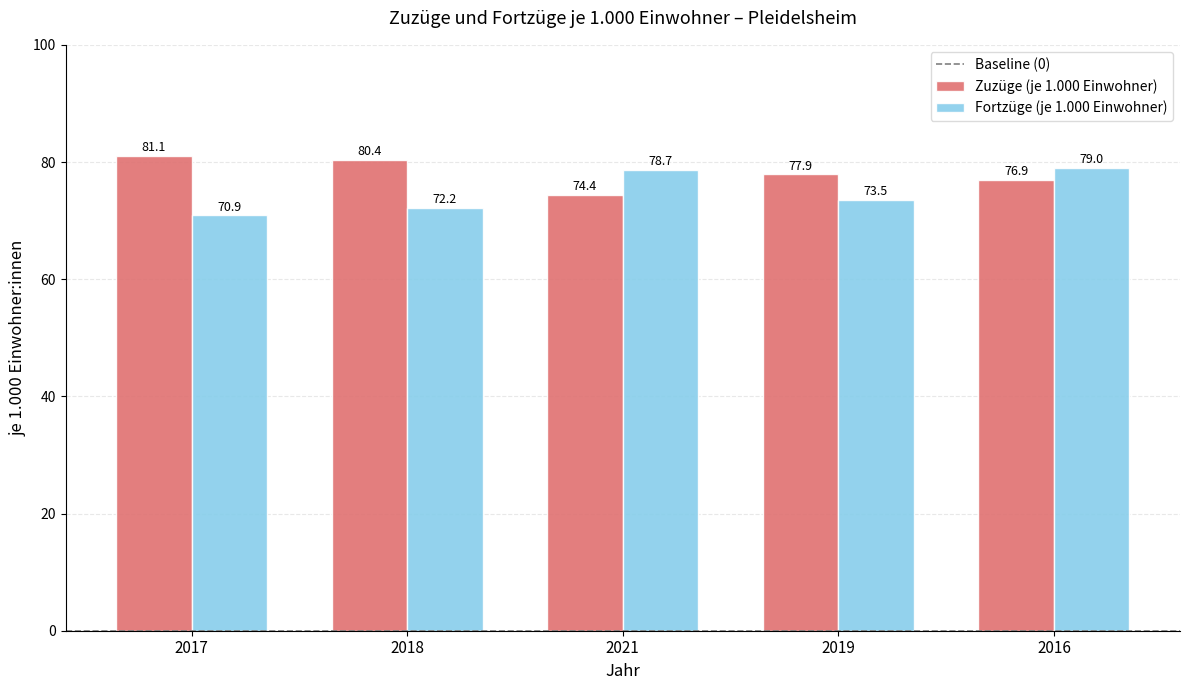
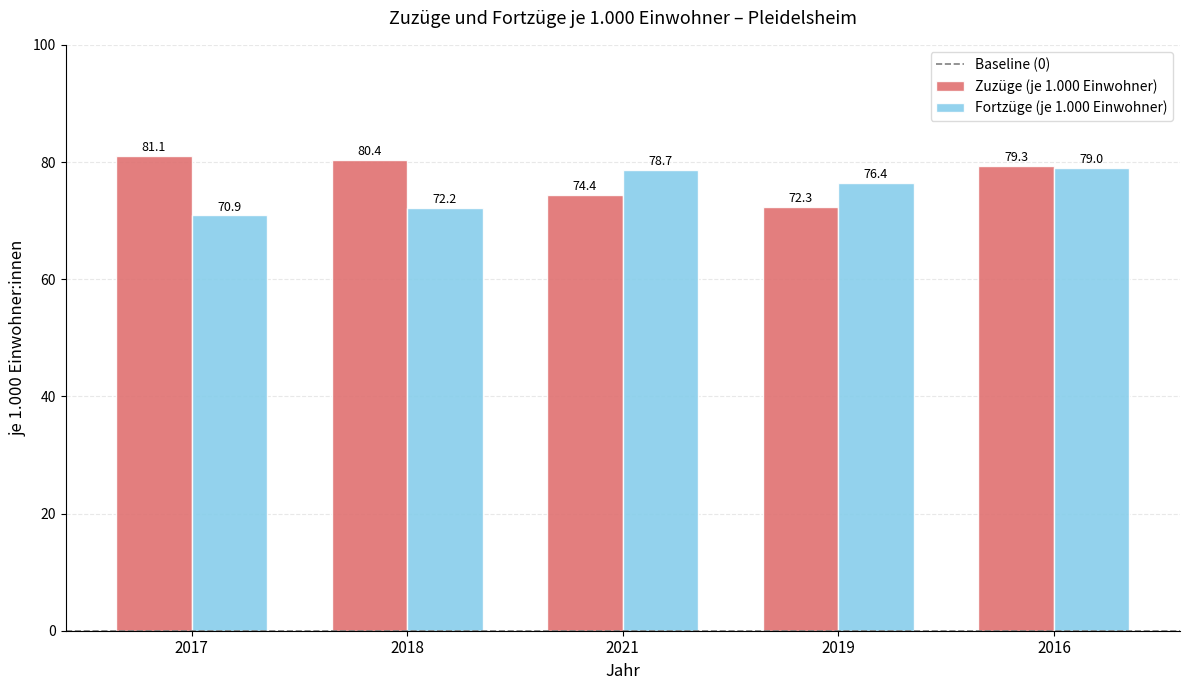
Zuzüge (je 1.000 Einwohner), 2019: 77.9 -> 72.3
Fortzüge (je 1.000 Einwohner), 2019: 73.5 -> 76.4
Zuzüge (je 1.000 Einwohner), 2016: 76.9 -> 79.3
